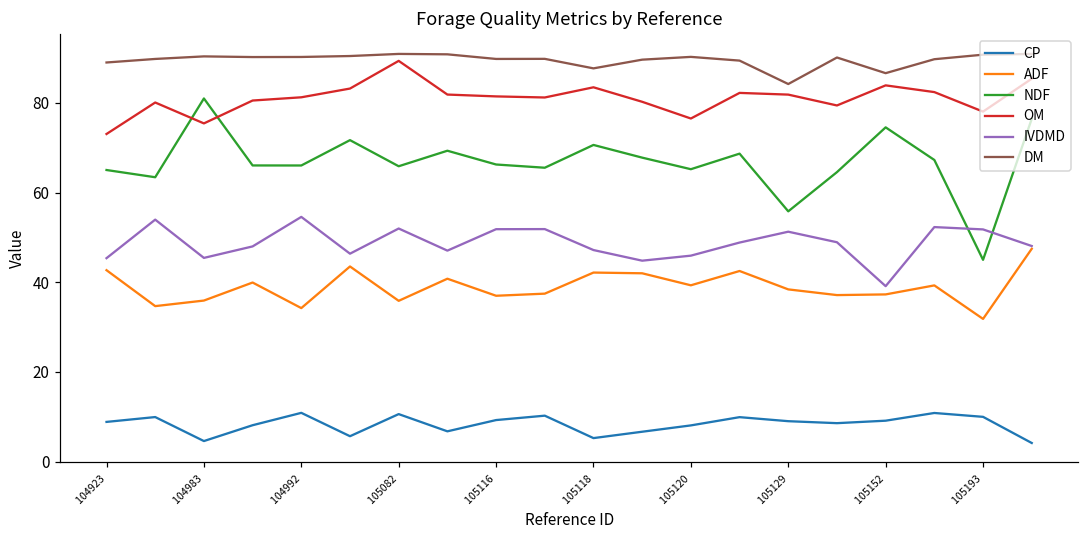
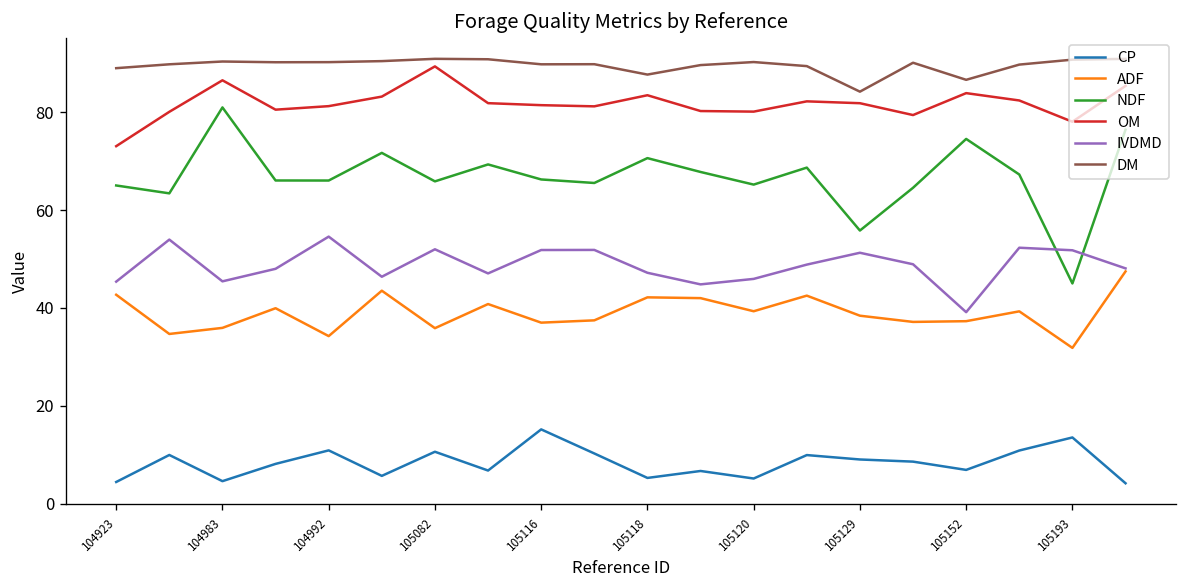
CP, 104923: 9 -> 4
OM, 104983: 75 -> 87
CP, 105116: 9 -> 15
CP, 105120: 8 -> 5
OM, 105120: 77 -> 80
CP, 105152: 9 -> 7
CP, 105193: 10 -> 14
